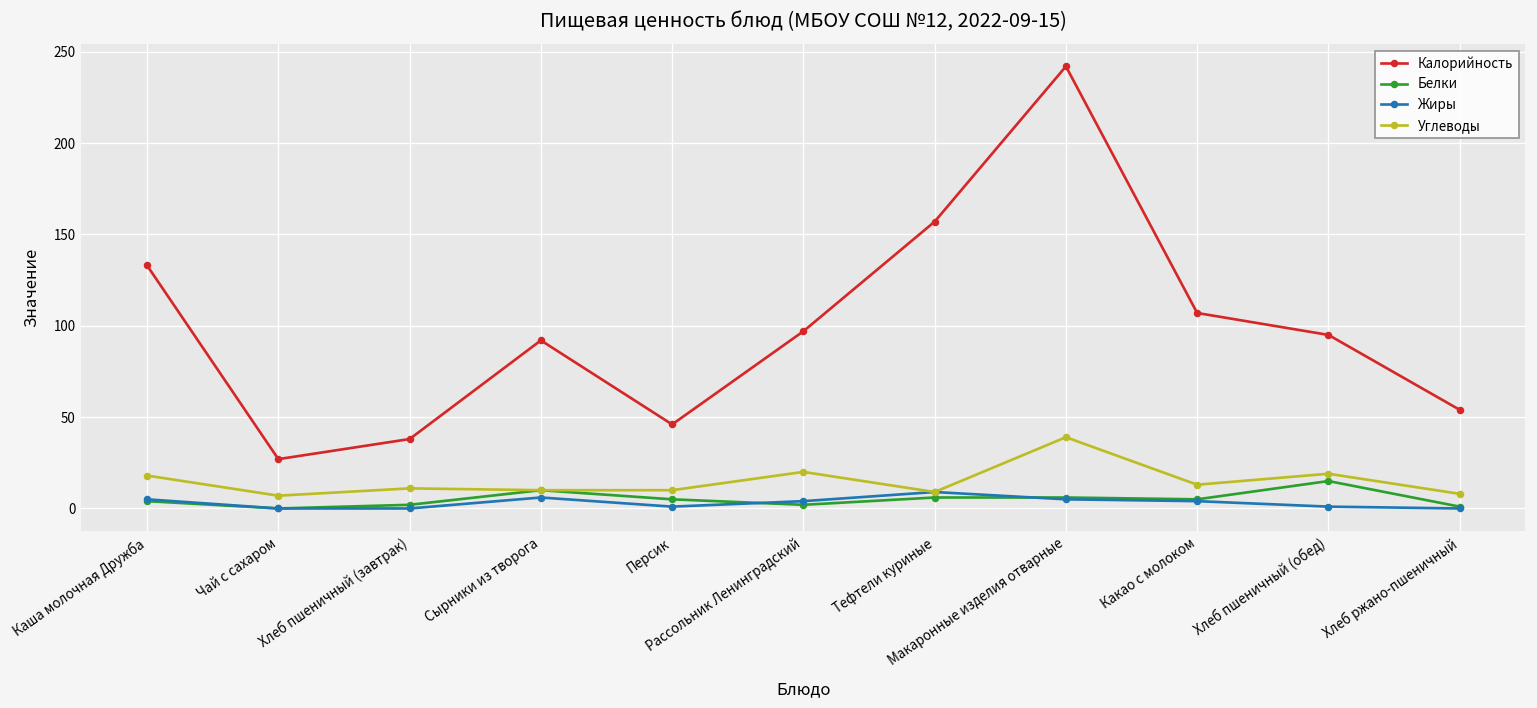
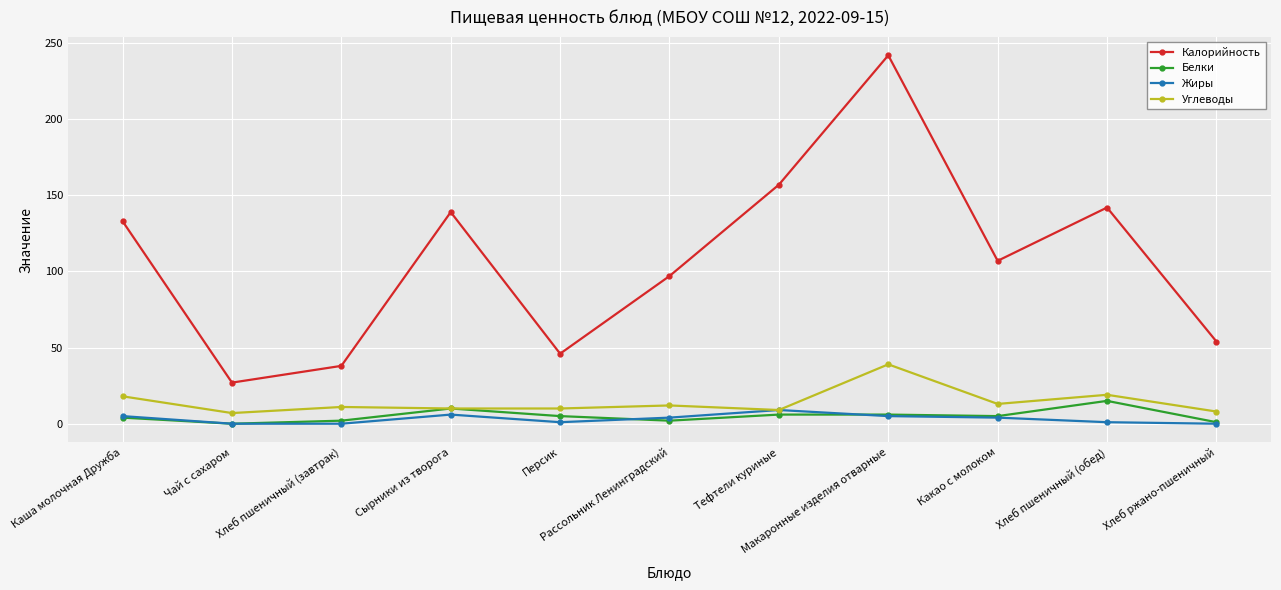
Калорийность, Сырники из творога: 92 -> 139
Углеводы, Рассольник Ленинградский: 20 -> 12
Калорийность, Хлеб пшеничный (обед): 95 -> 142
